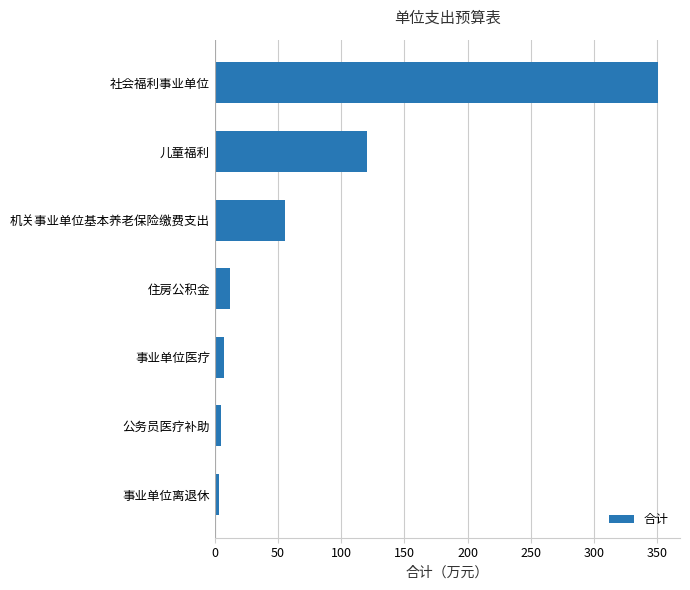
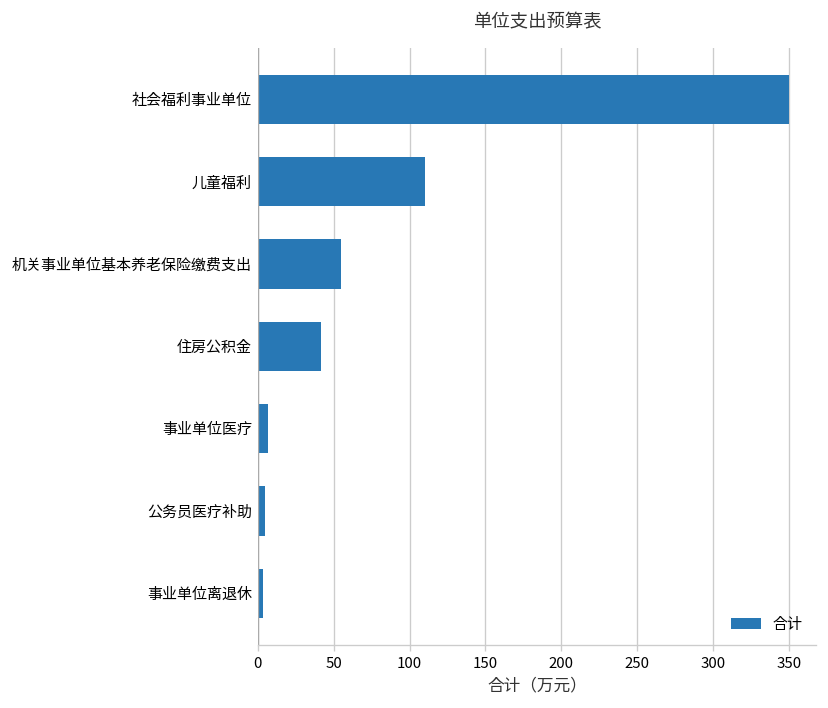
儿童福利: 120 -> 110
住房公积金: 12 -> 42
